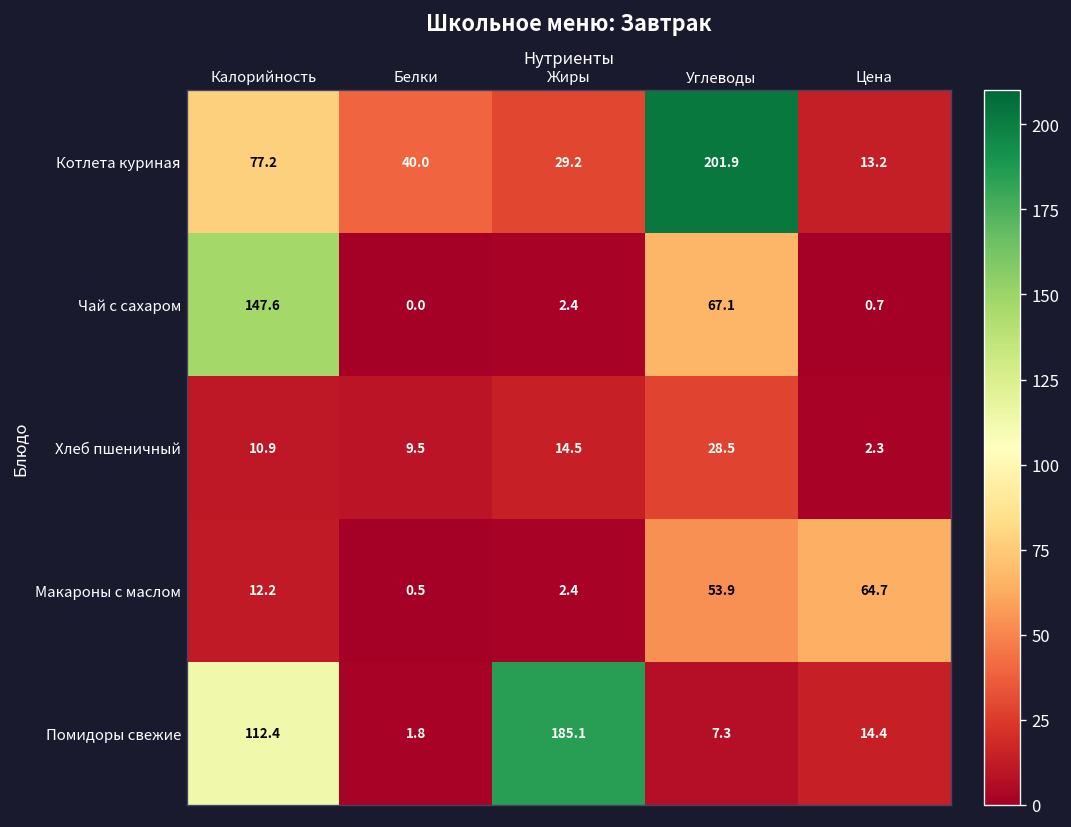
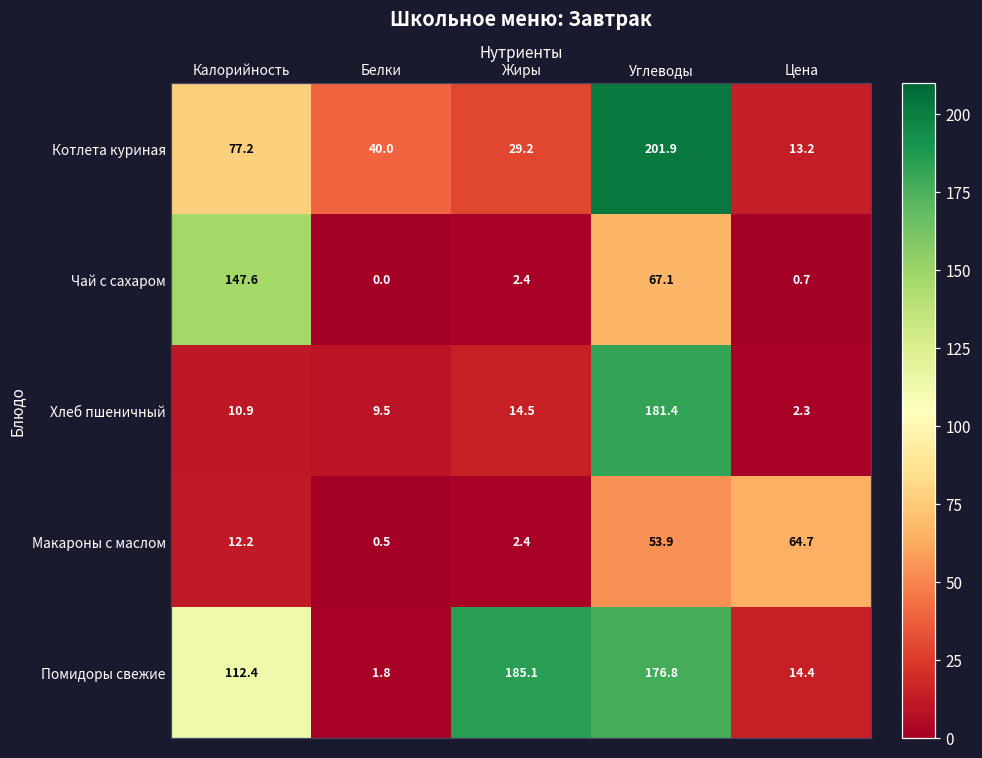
Хлеб пшеничный, Углеводы: 28.5 -> 181.4
Помидоры свежие, Углеводы: 7.3 -> 176.8
